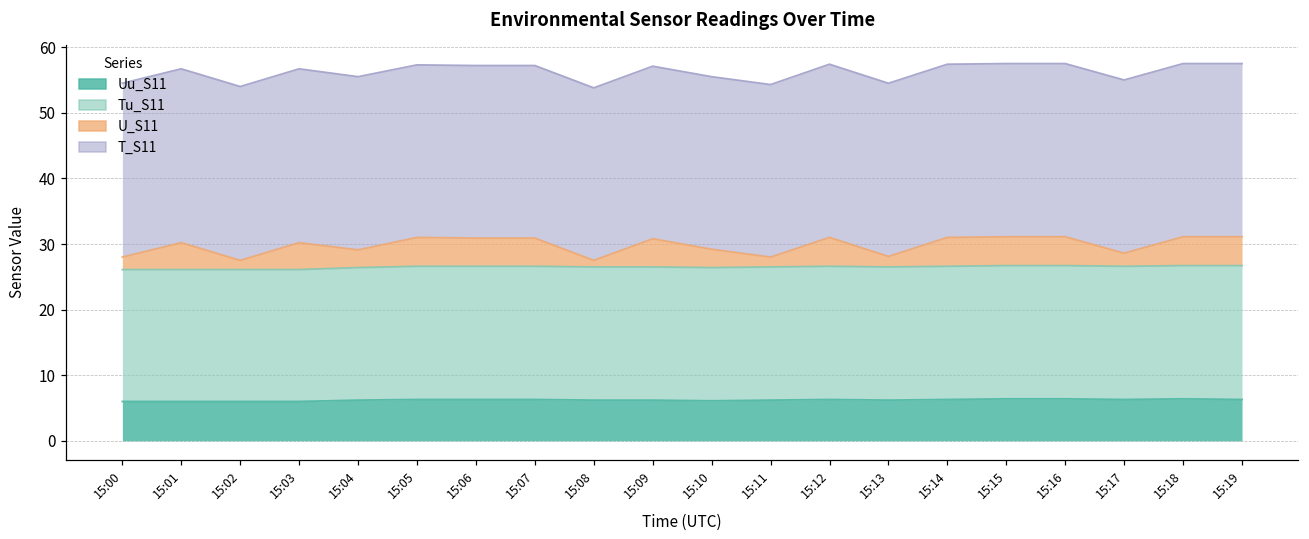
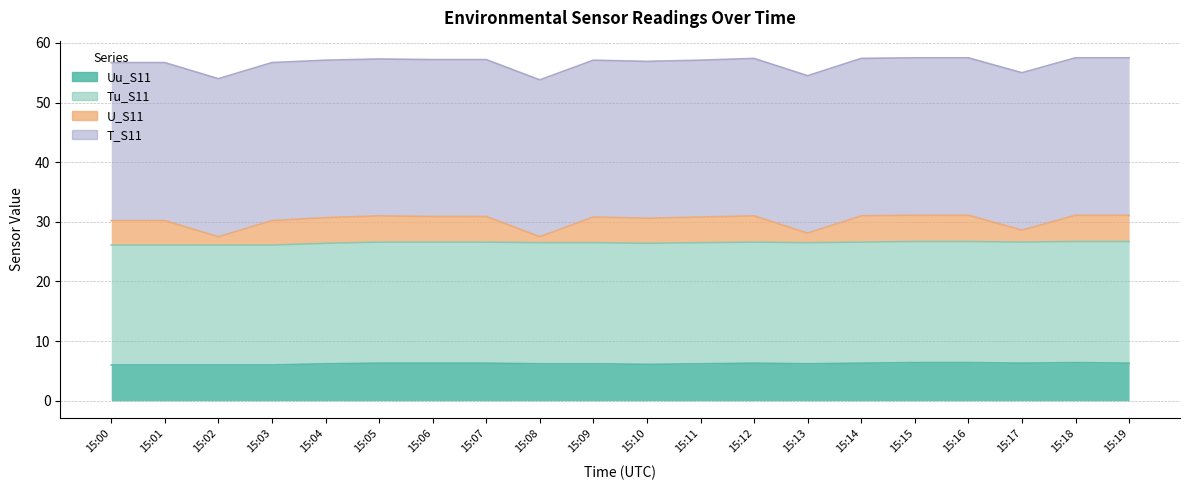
U_S11, 15:00: 2 -> 4
U_S11, 15:04: 3 -> 4
U_S11, 15:10: 3 -> 4
U_S11, 15:11: 2 -> 4
